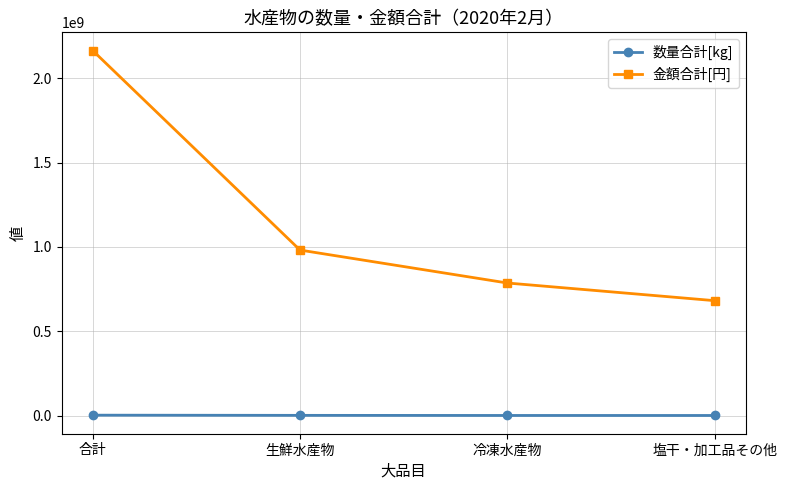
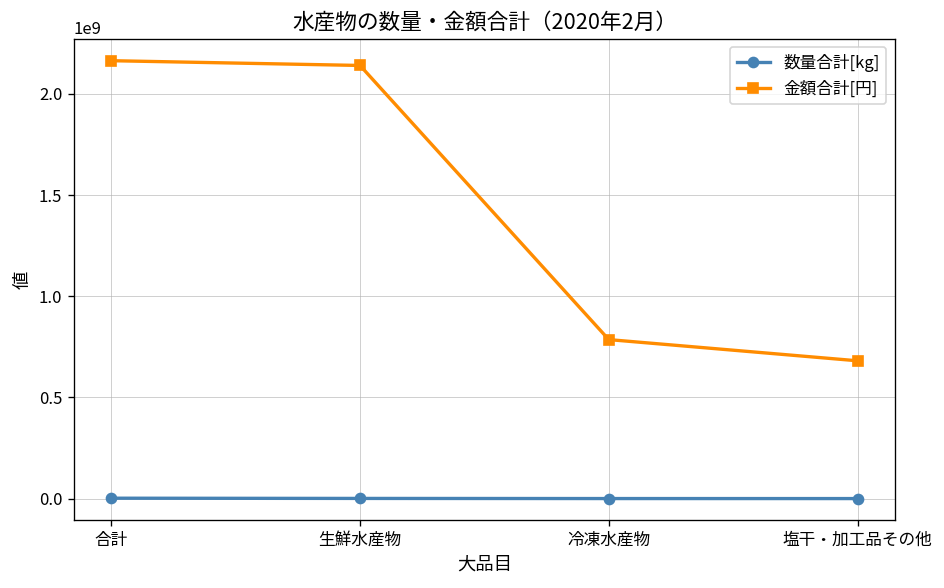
金額合計[円], 生鮮水産物: 980000000 -> 2140000000
